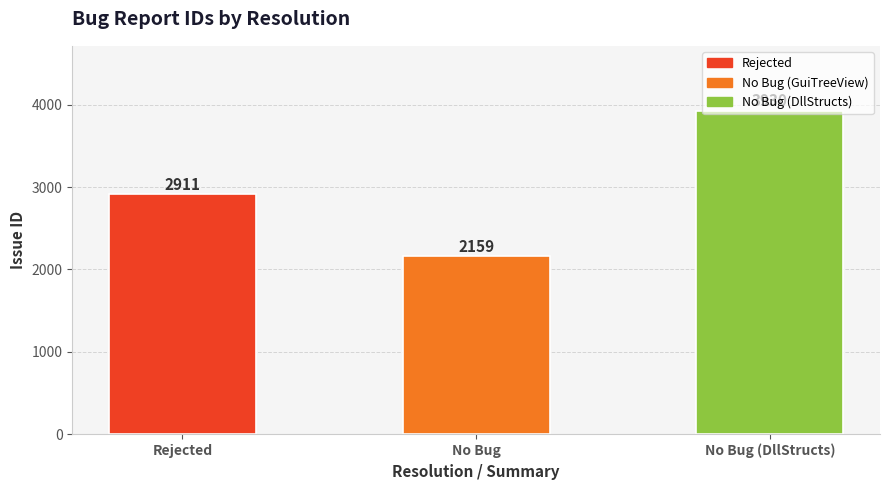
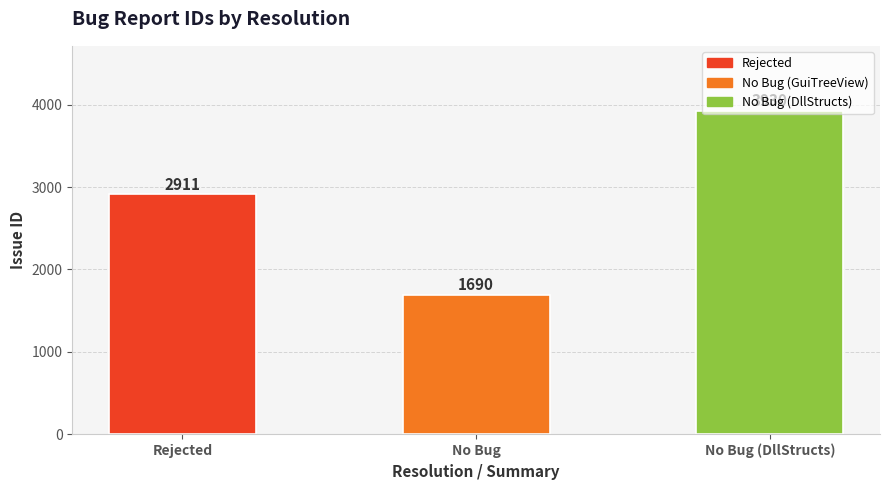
No Bug: 2159 -> 1690
